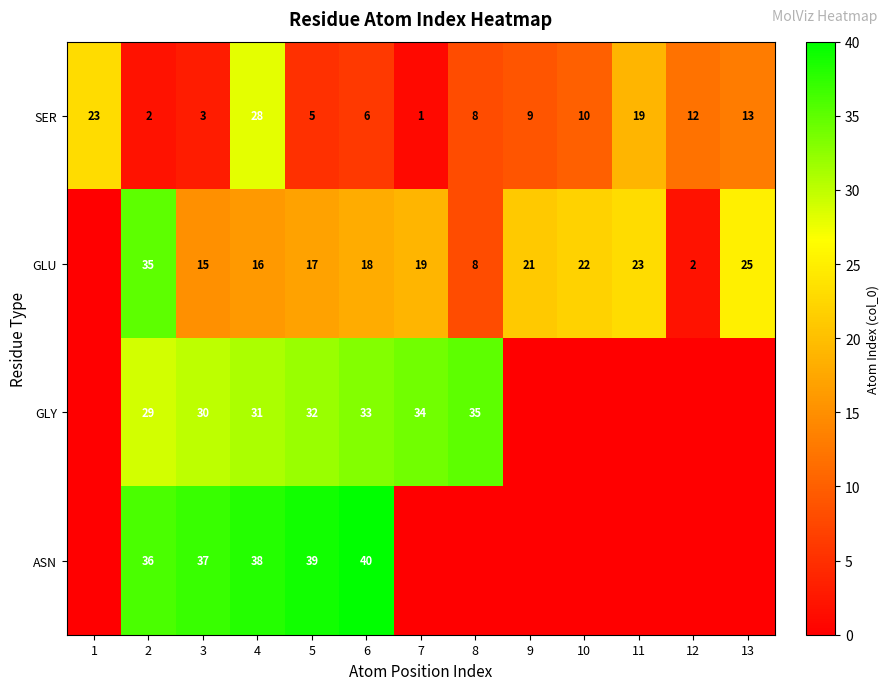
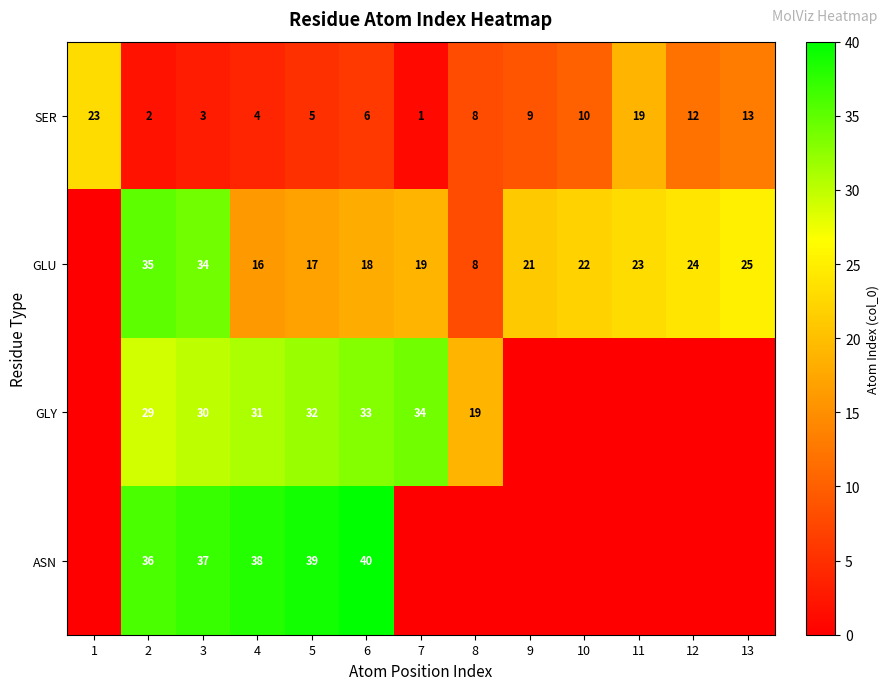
SER, 4: 28 -> 4
GLU, 3: 15 -> 34
GLU, 12: 2 -> 24
GLY, 8: 35 -> 19
